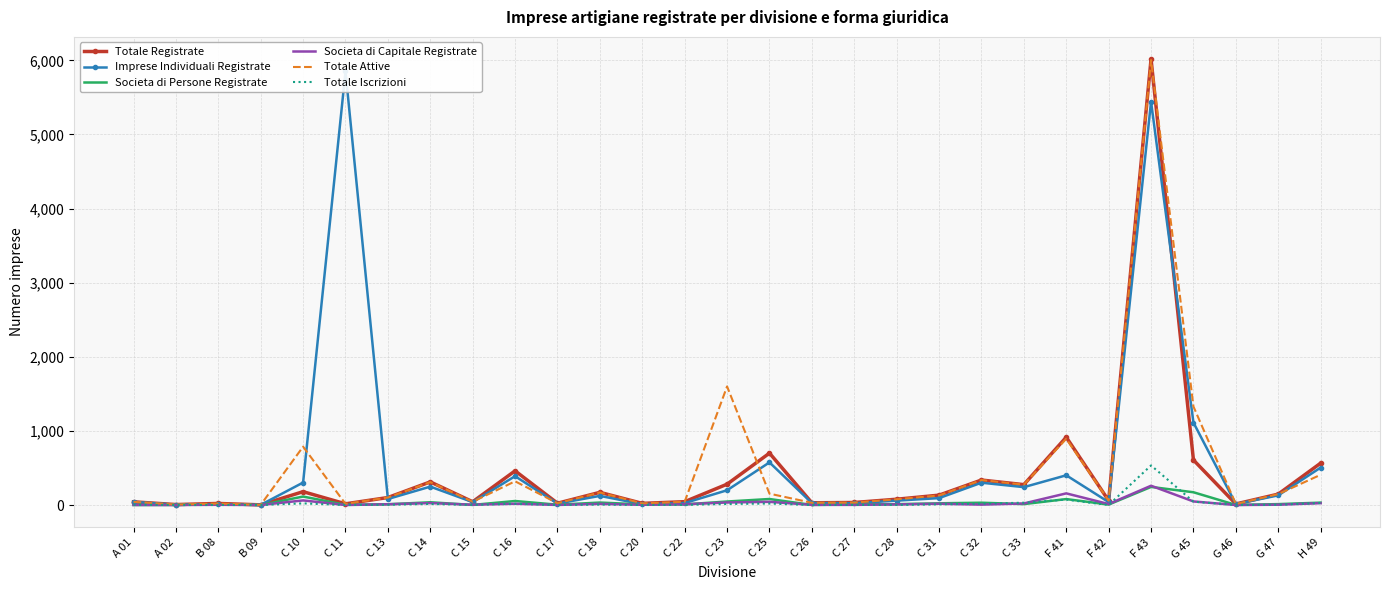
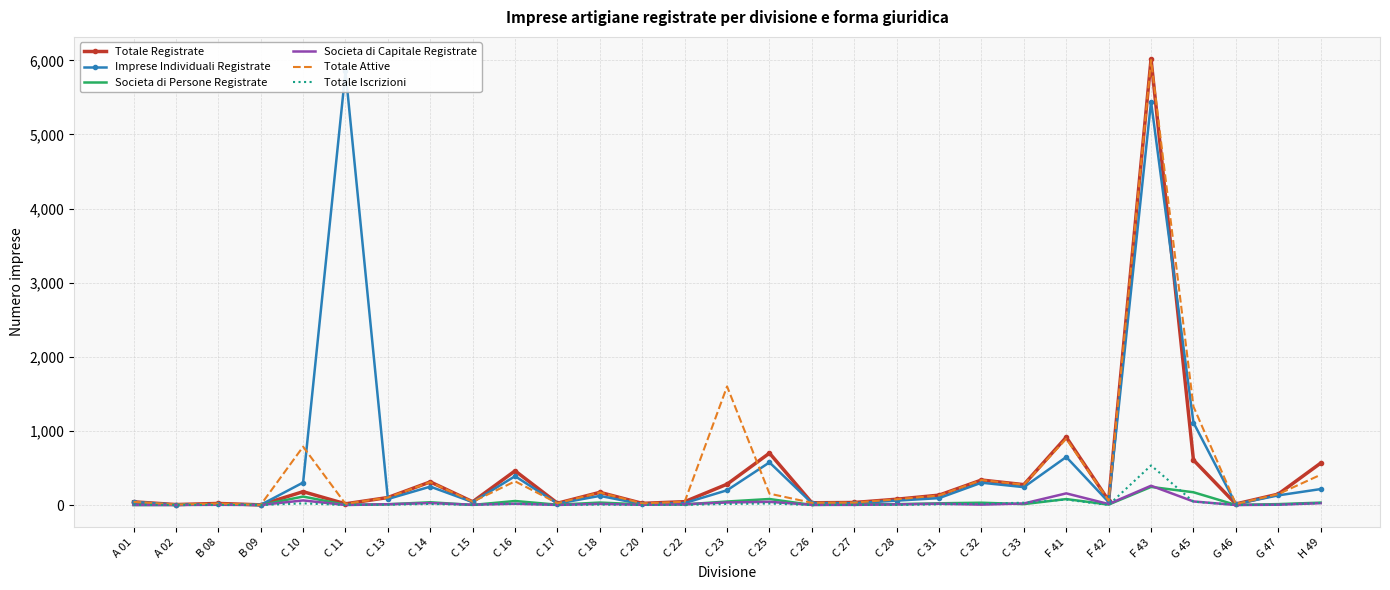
Imprese Individuali Registrate, F 41: 400 -> 600
Imprese Individuali Registrate, H 49: 500 -> 200
